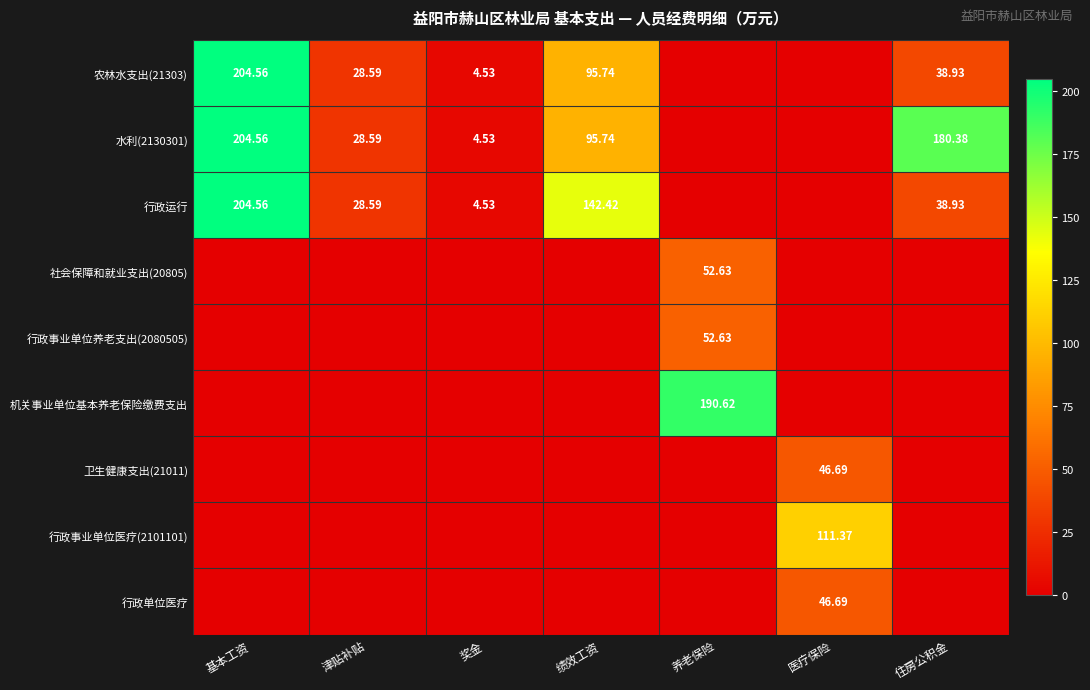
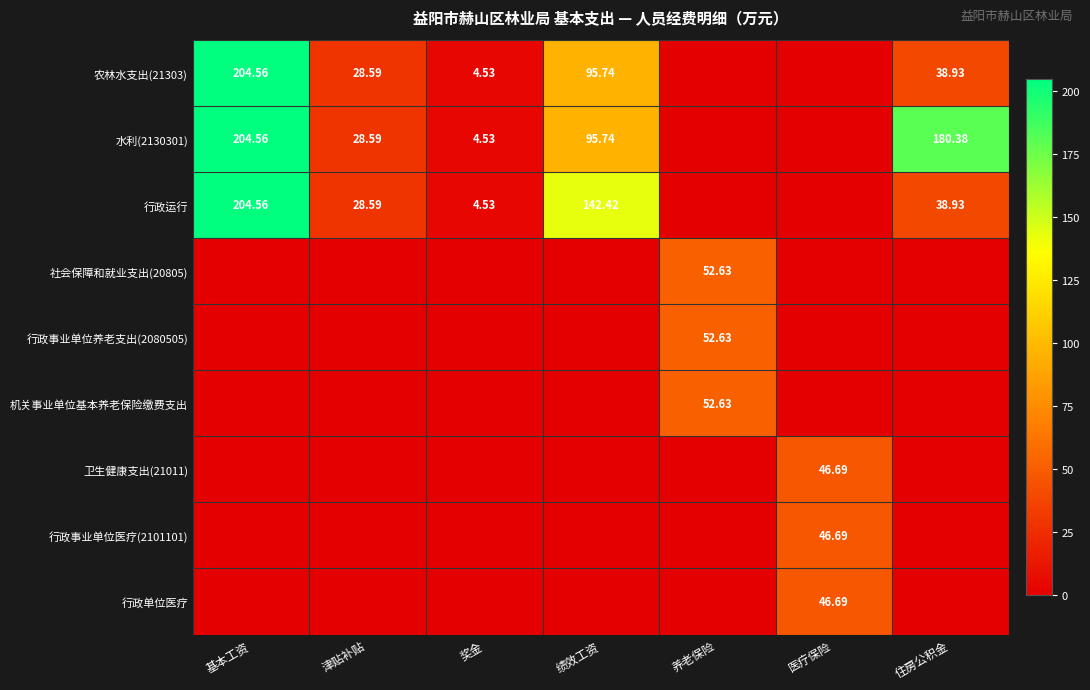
机关事业单位基本养老保险缴费支出, 养老保险: 190.62 -> 52.63
行政事业单位医疗(2101101), 医疗保险: 111.37 -> 46.69
